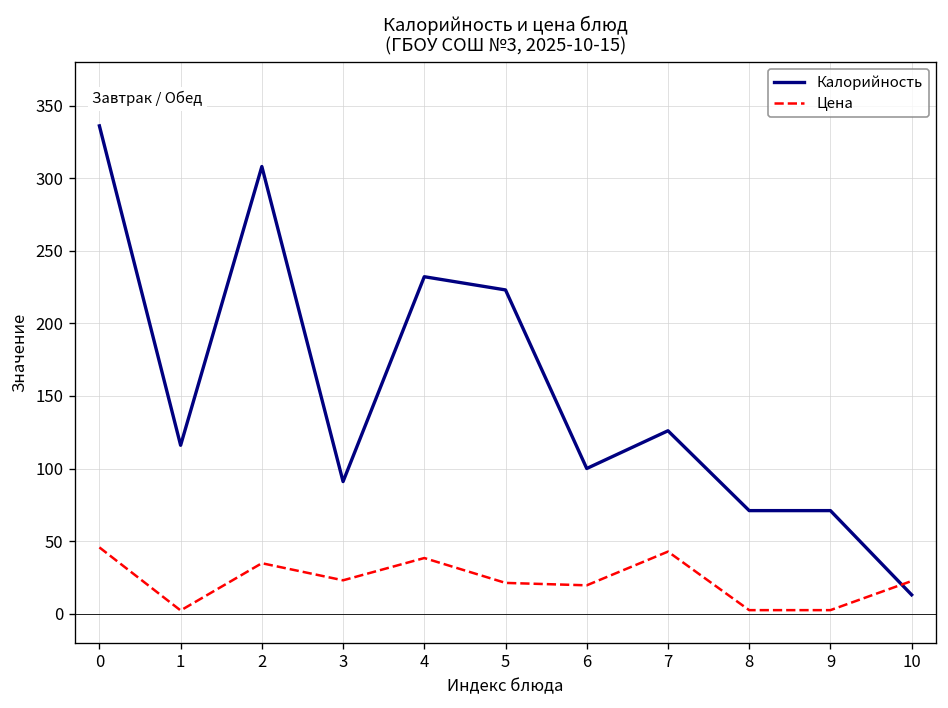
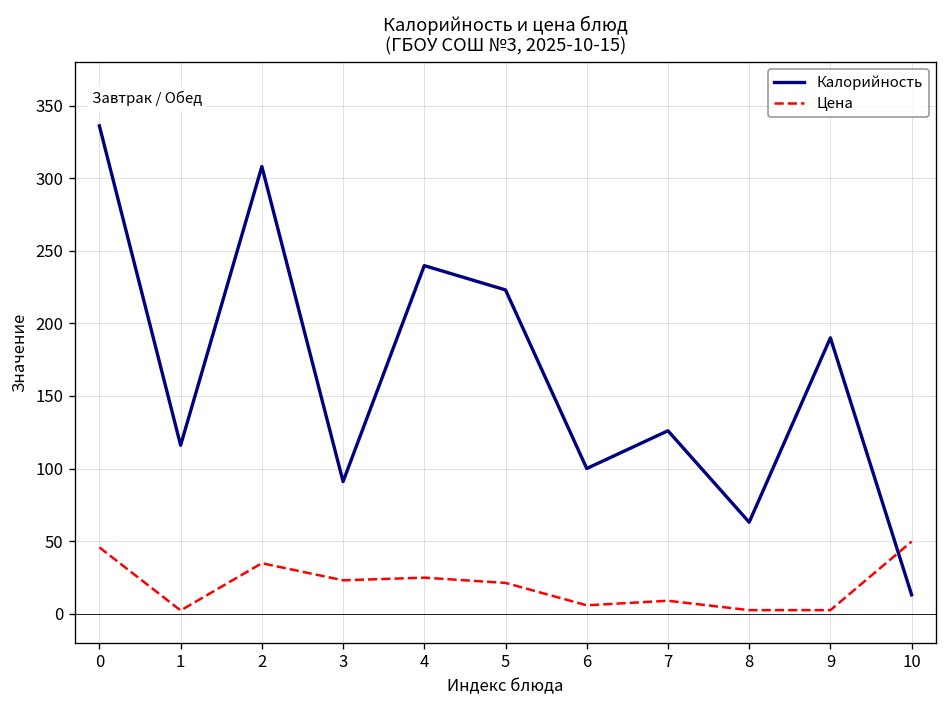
Калорийность, 4: 232 -> 240
Цена, 4: 38 -> 25
Цена, 6: 20 -> 6
Цена, 7: 43 -> 9
Калорийность, 8: 71 -> 63
Калорийность, 9: 71 -> 190
Цена, 10: 23 -> 50
